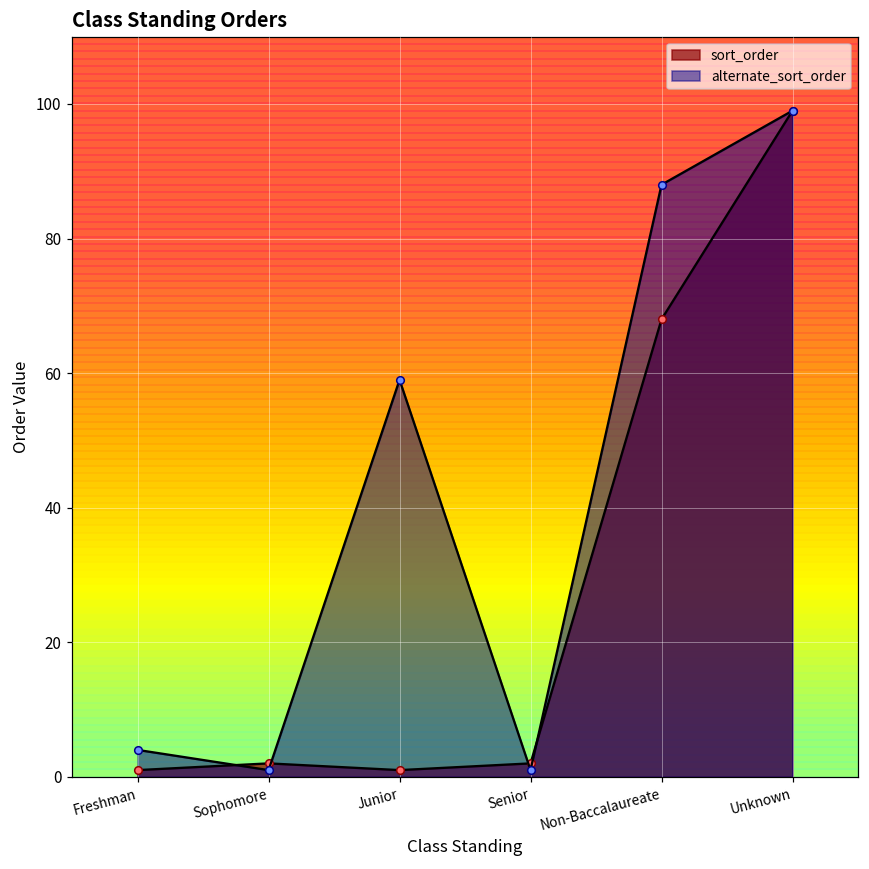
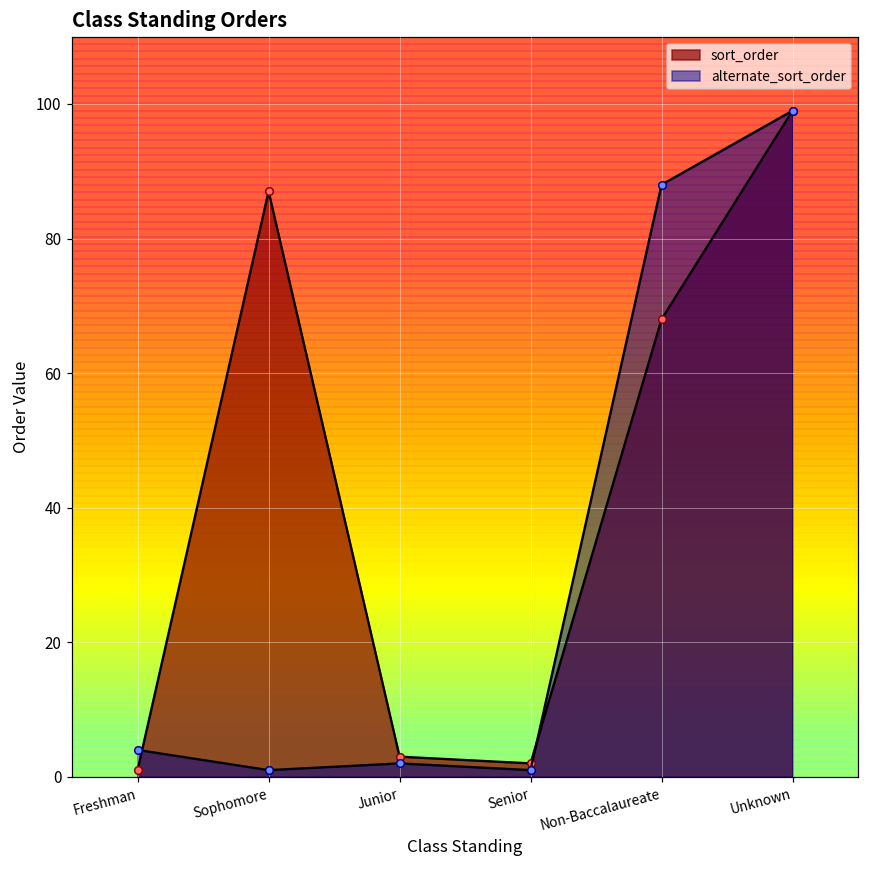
sort_order, Sophomore: 2 -> 87
sort_order, Junior: 1 -> 3
alternate_sort_order, Junior: 59 -> 2
